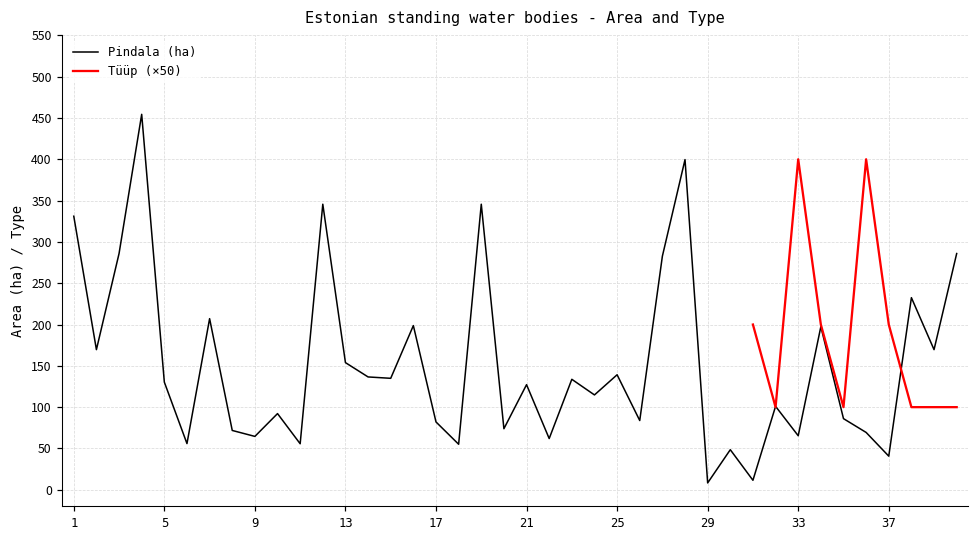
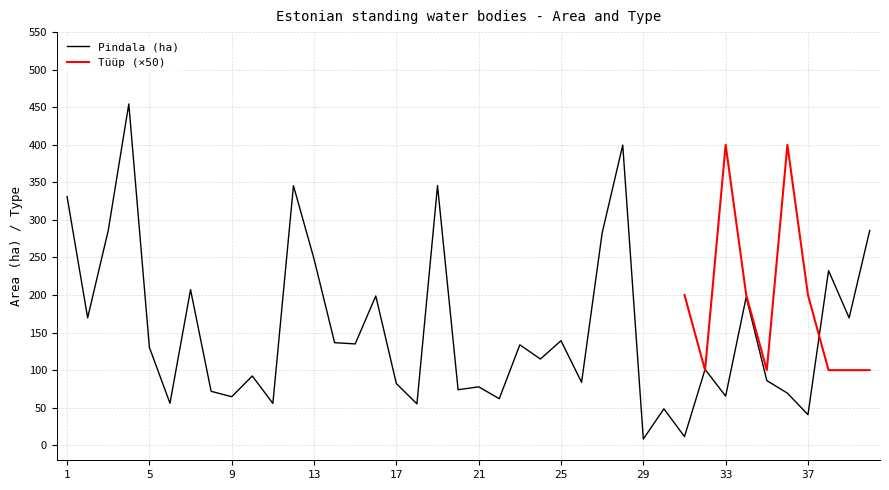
Pindala (ha), 13: 150 -> 250
Pindala (ha), 21: 130 -> 80
